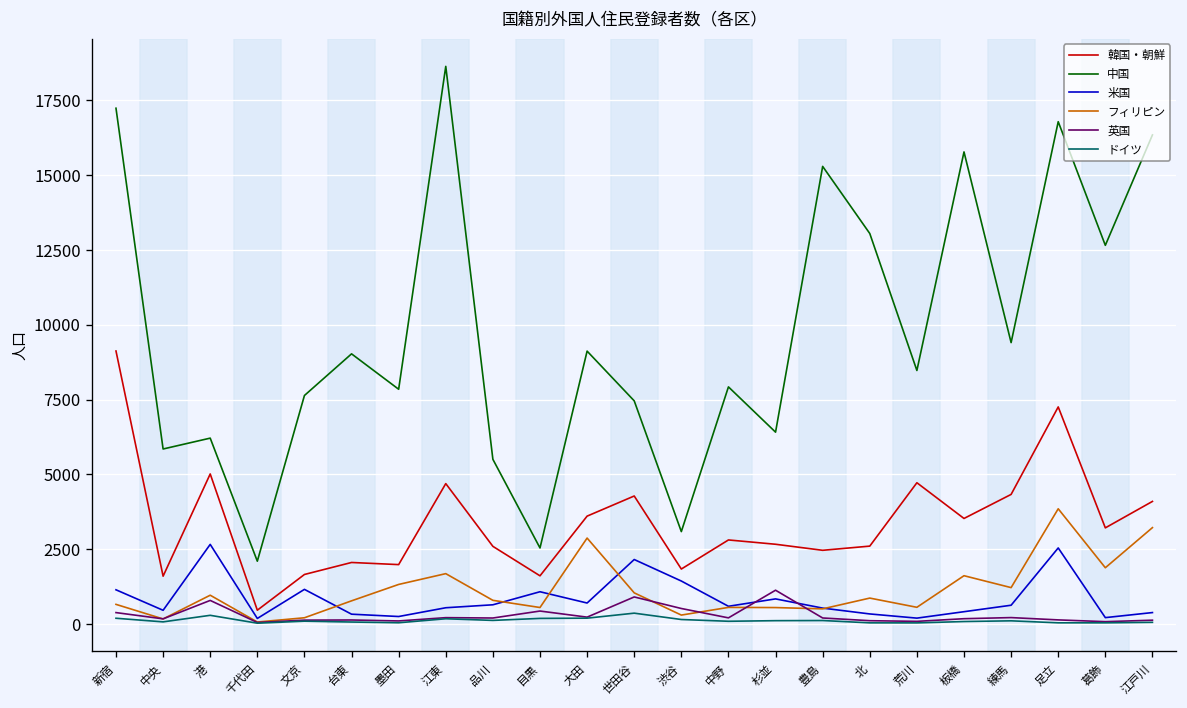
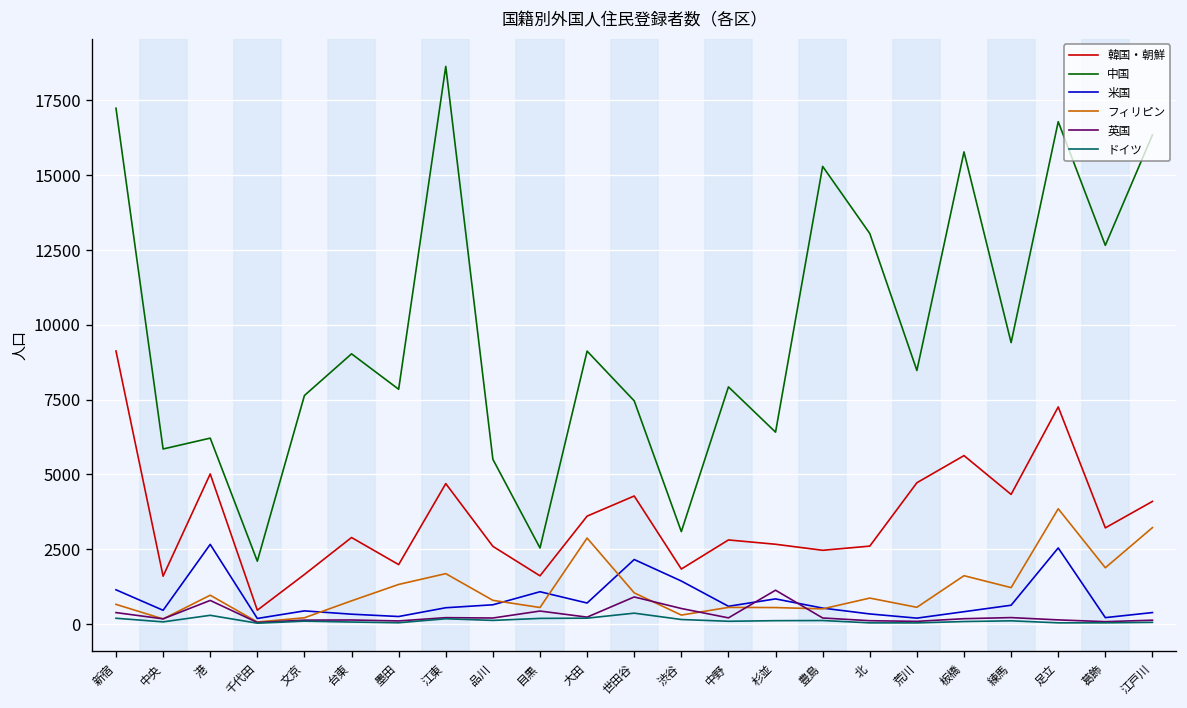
米国, 文京: 1200 -> 400
韓国・朝鮮, 台東: 2100 -> 2900
韓国・朝鮮, 板橋: 3500 -> 5600
